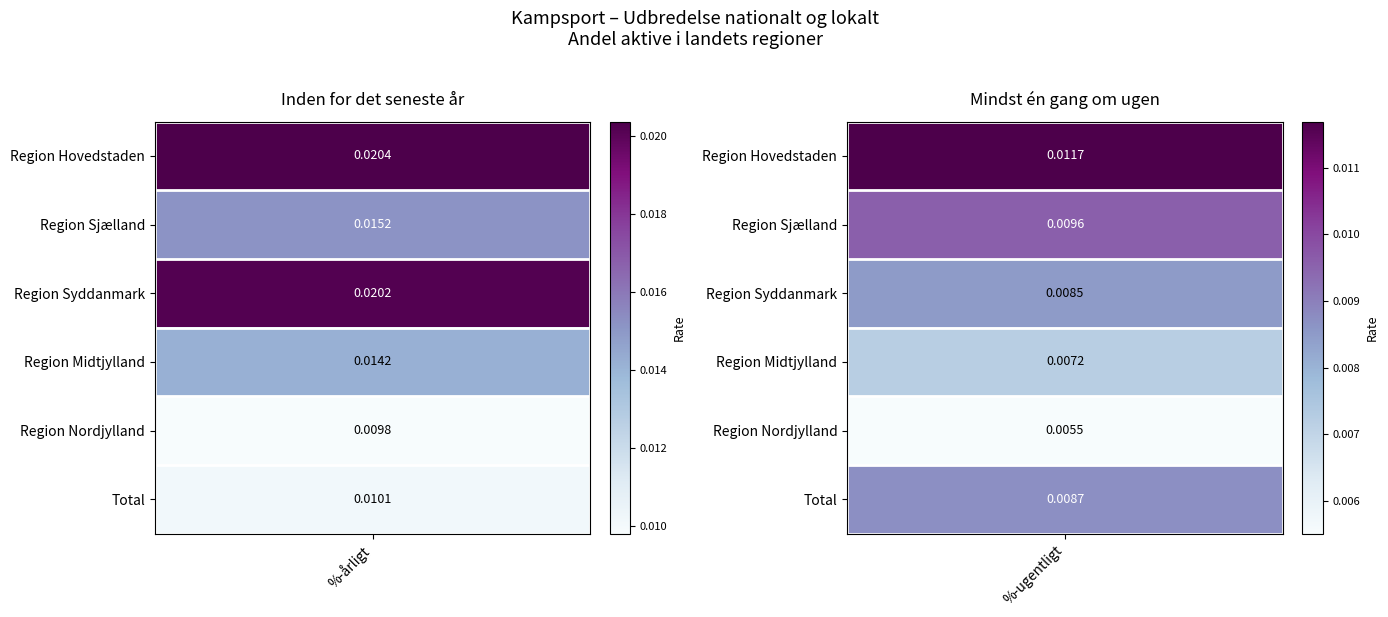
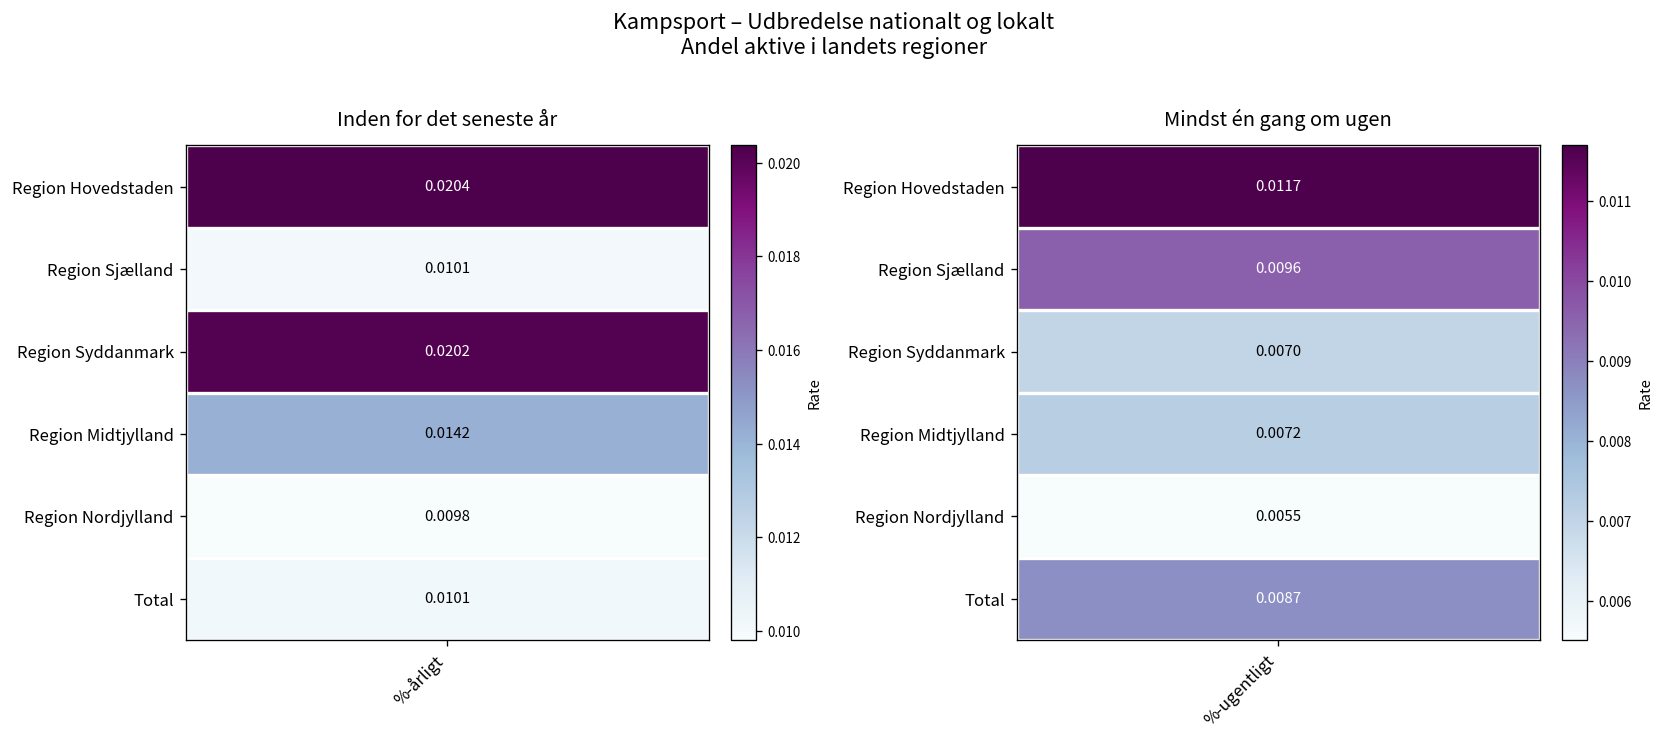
Inden for det seneste år, Region Sjælland, %-årligt: 0.0152 -> 0.0101
Mindst én gang om ugen, Region Syddanmark, %-ugentligt: 0.0085 -> 0.0070
